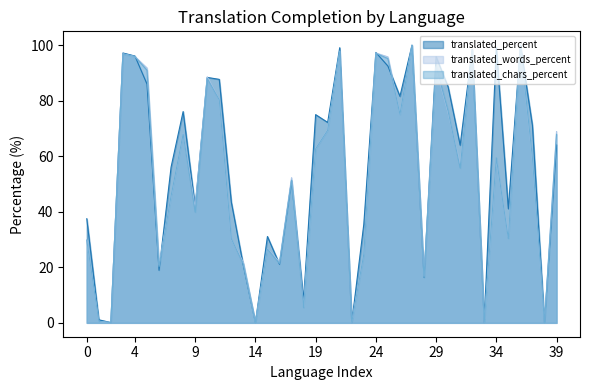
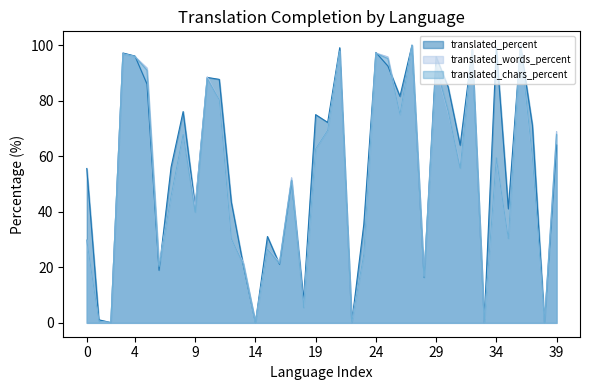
translated_percent, 0: 38 -> 56
